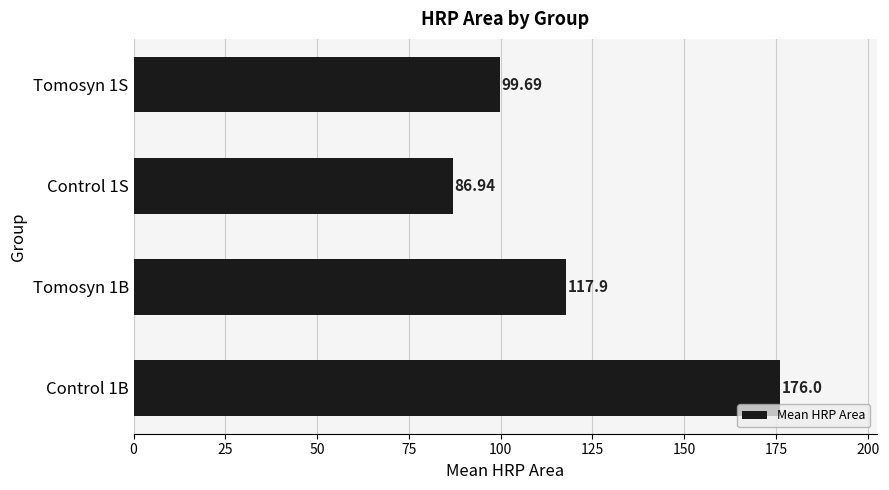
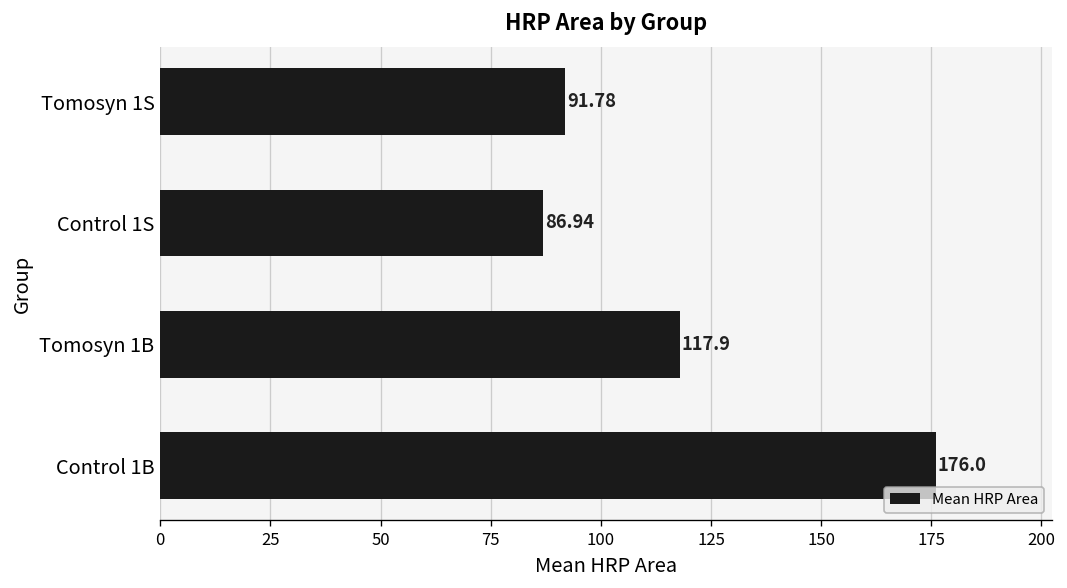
Tomosyn 1S: 99.69 -> 91.78
